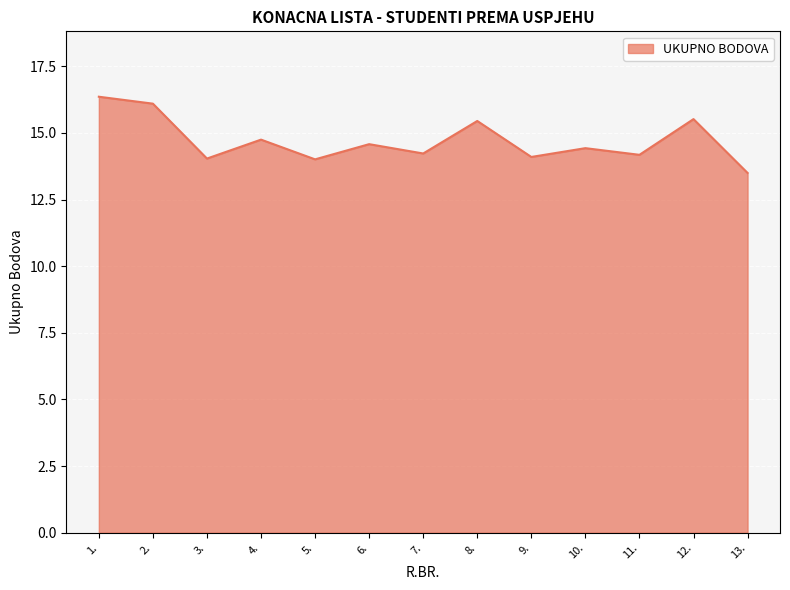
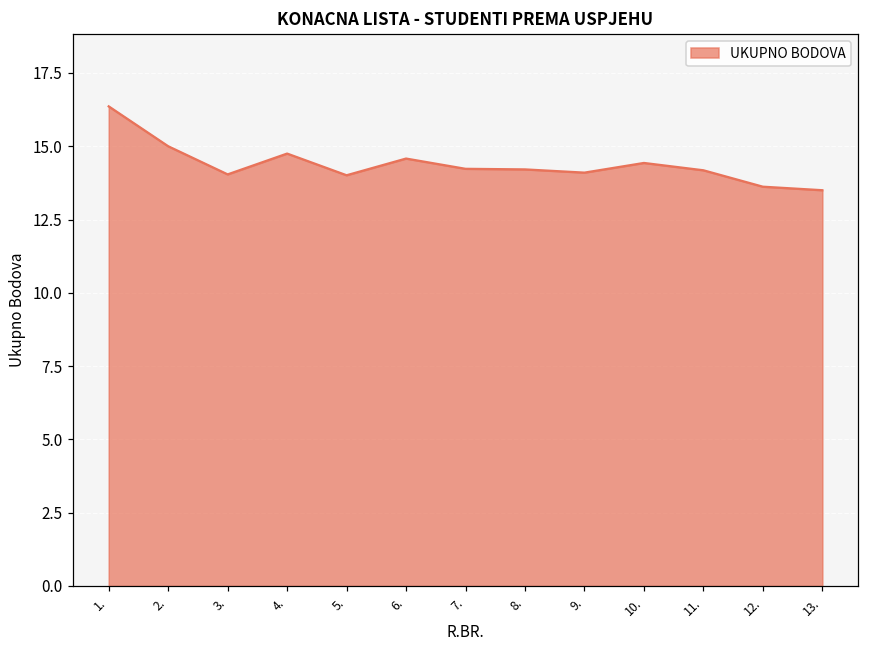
2.: 16.1 -> 15.0
8.: 15.5 -> 14.2
12.: 15.5 -> 13.6
